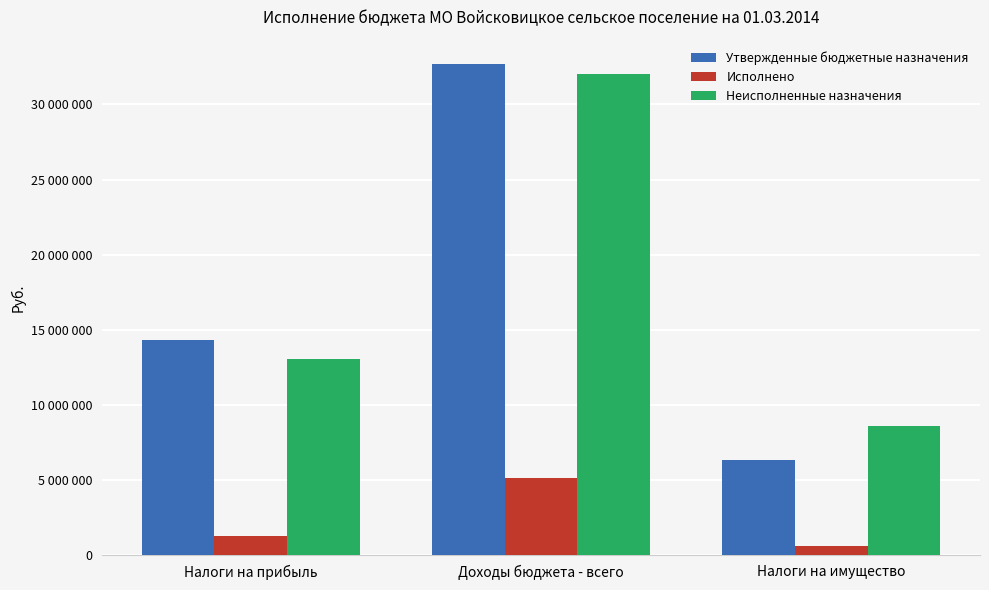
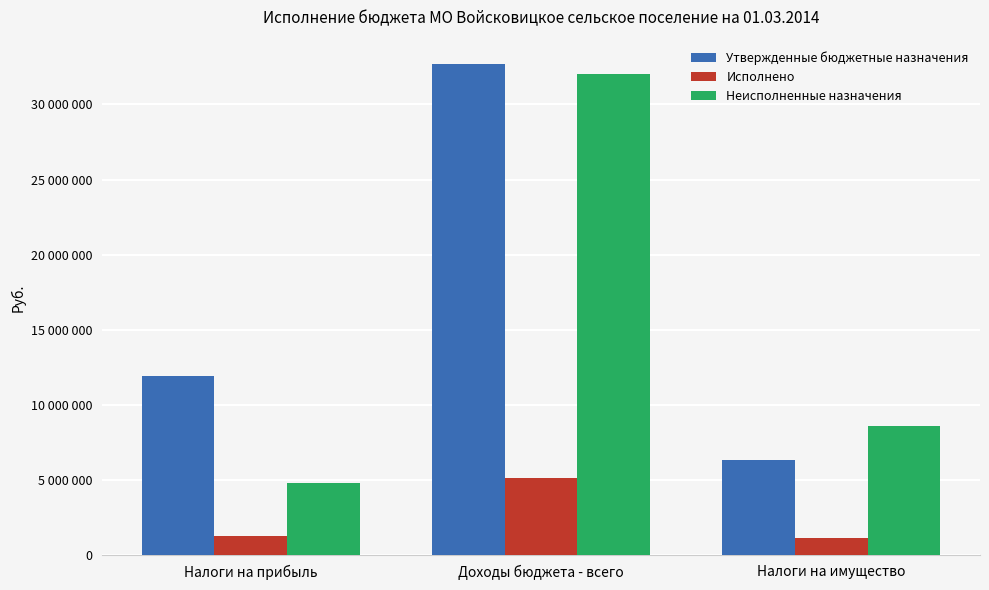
Утвержденные бюджетные назначения, Налоги на прибыль: 14300000 -> 11900000
Неисполненные назначения, Налоги на прибыль: 13100000 -> 4800000
Исполнено, Налоги на имущество: 600000 -> 1200000
